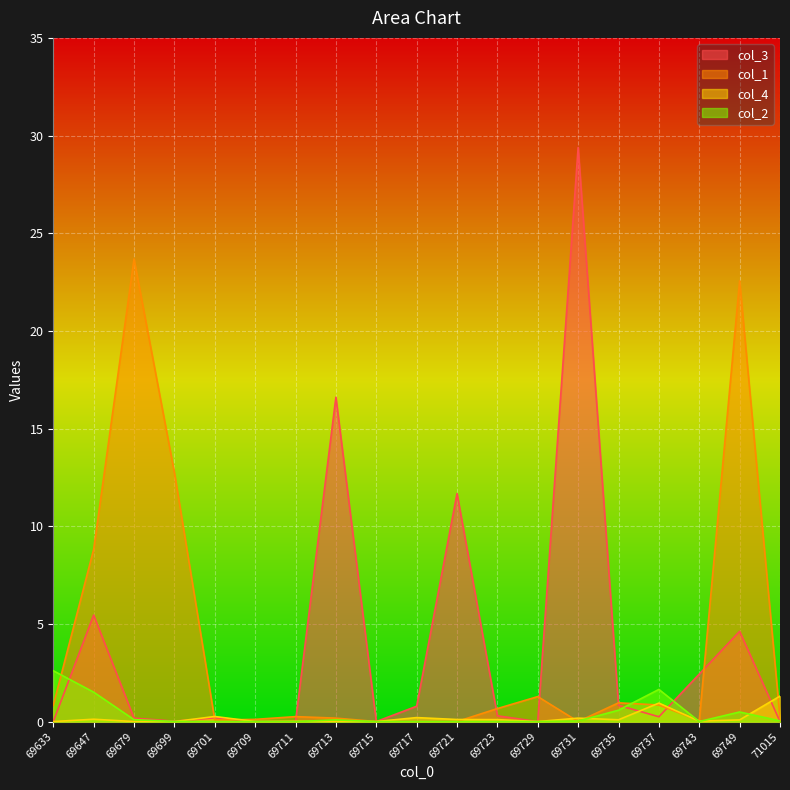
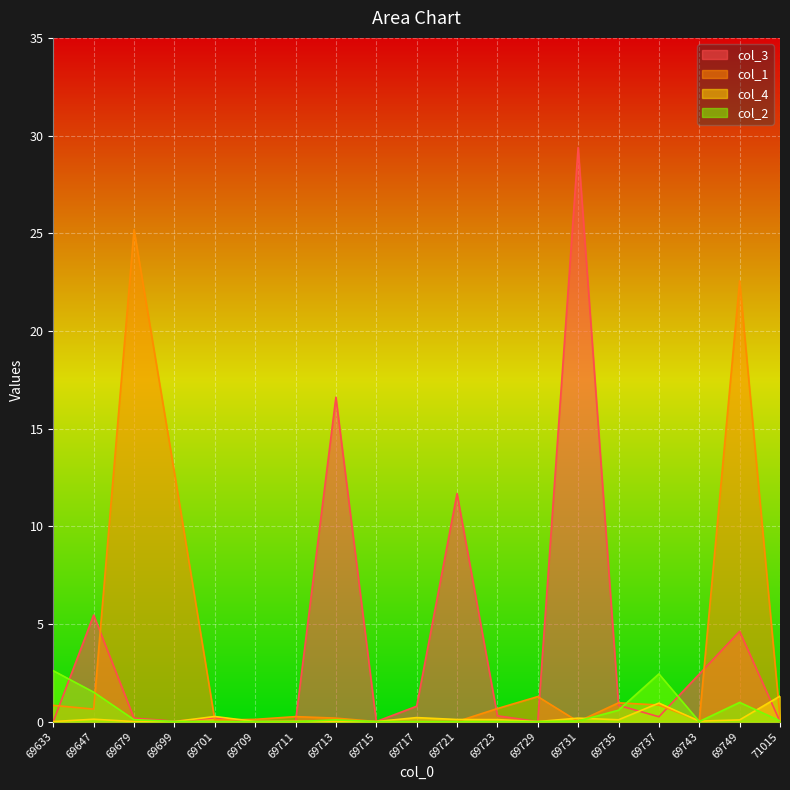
col_1, 69647: 8.8 -> 0.6
col_1, 69679: 23.7 -> 25.2
col_2, 69737: 1.6 -> 2.4
col_2, 69749: 0.5 -> 1.0
